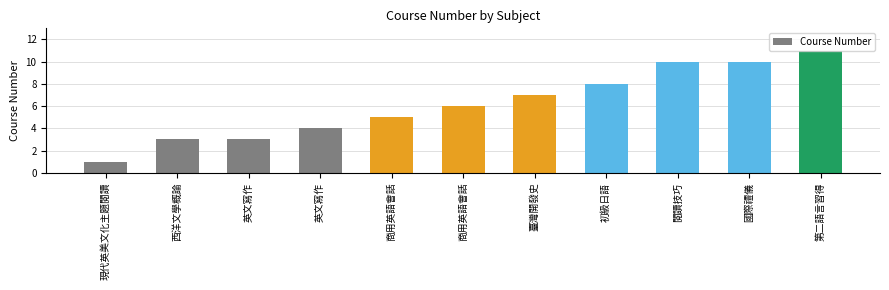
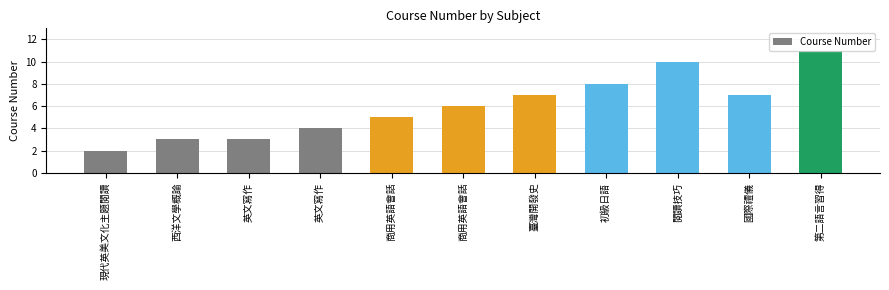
現代英美文化主題閱讀: 1 -> 2
國際禮儀: 10 -> 7
